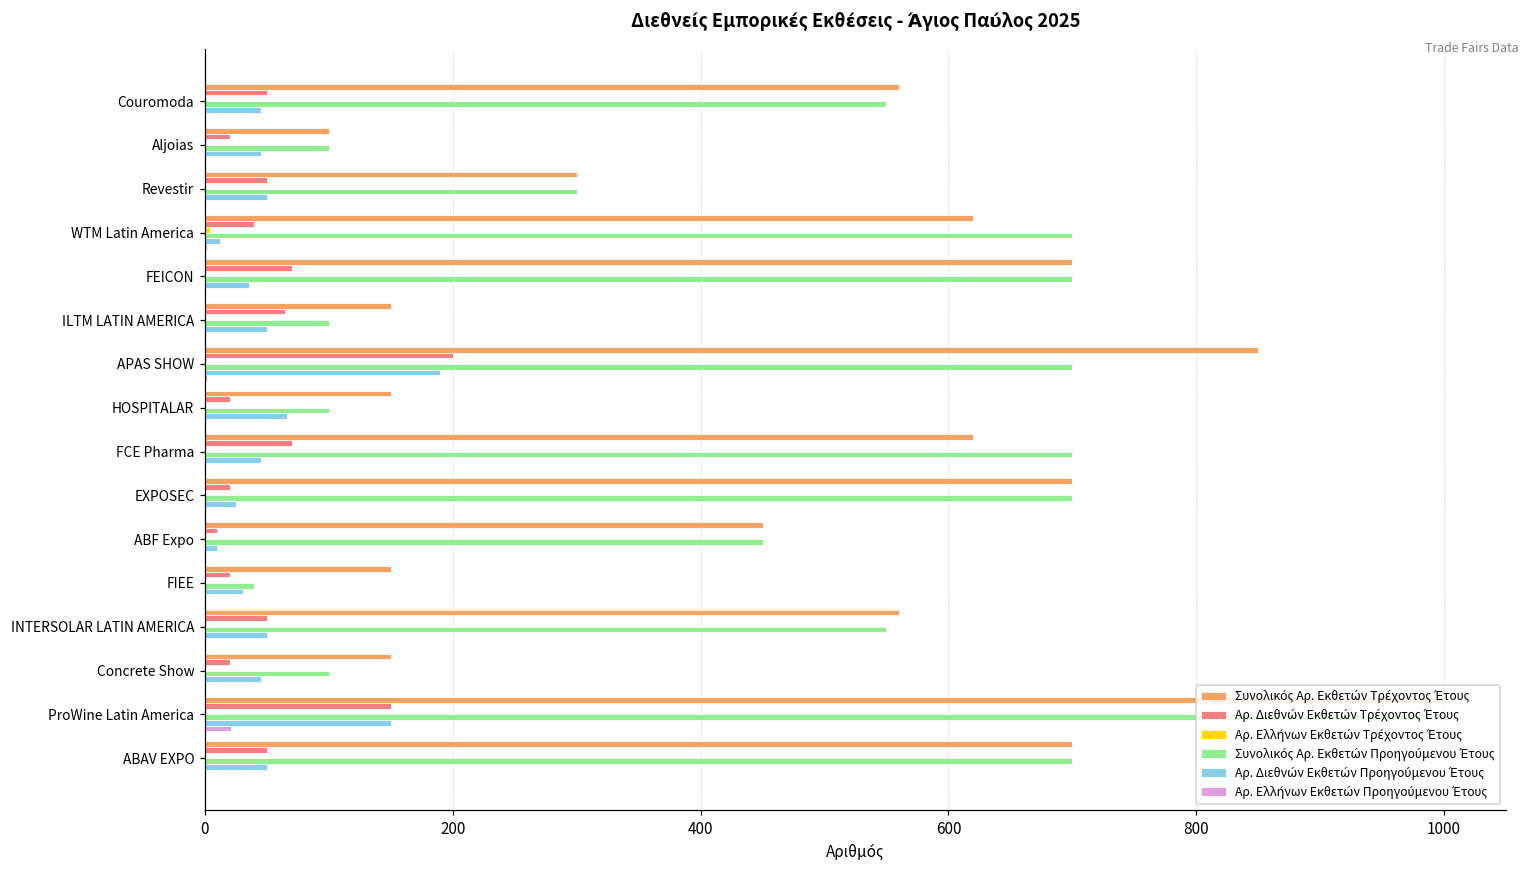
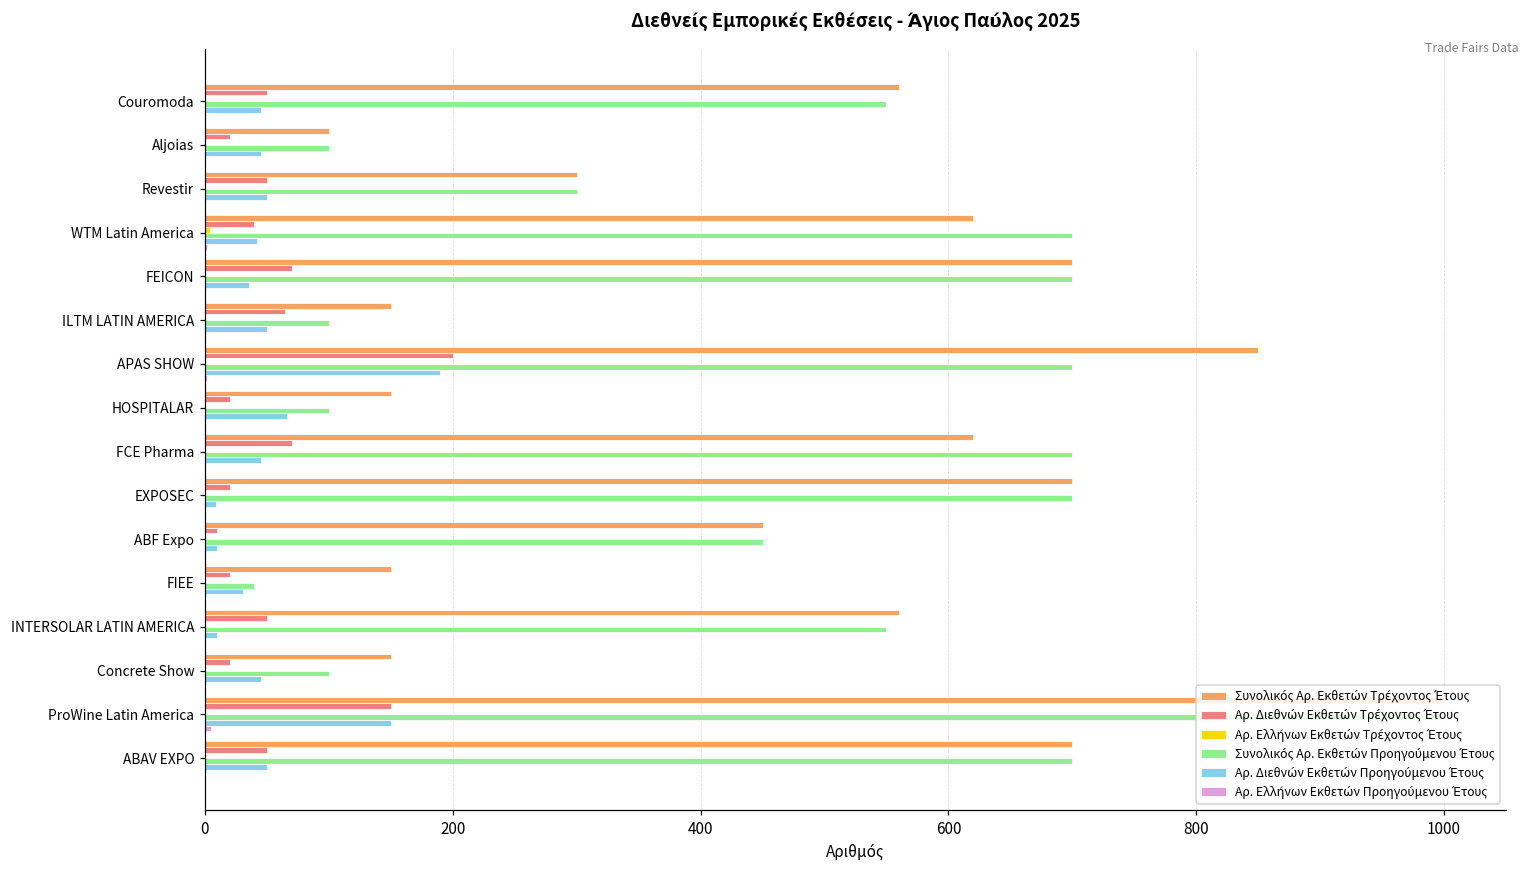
Αρ. Διεθνών Εκθετών Προηγούμενου Έτους, WTM Latin America: 12 -> 42
Αρ. Διεθνών Εκθετών Προηγούμενου Έτους, EXPOSEC: 25 -> 9
Αρ. Διεθνών Εκθετών Προηγούμενου Έτους, INTERSOLAR LATIN AMERICA: 50 -> 10
Αρ. Ελλήνων Εκθετών Προηγούμενου Έτους, ProWine Latin America: 21 -> 5
